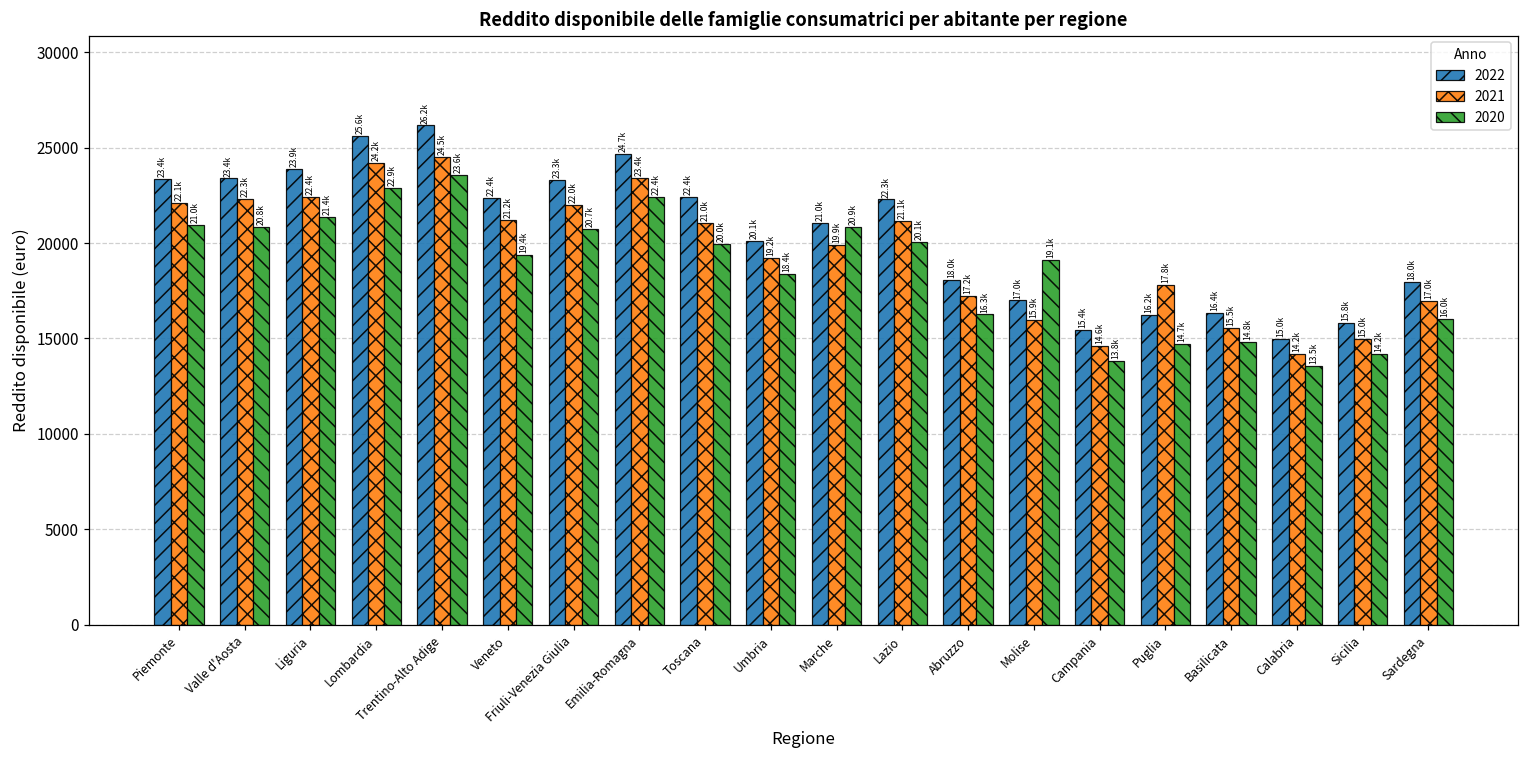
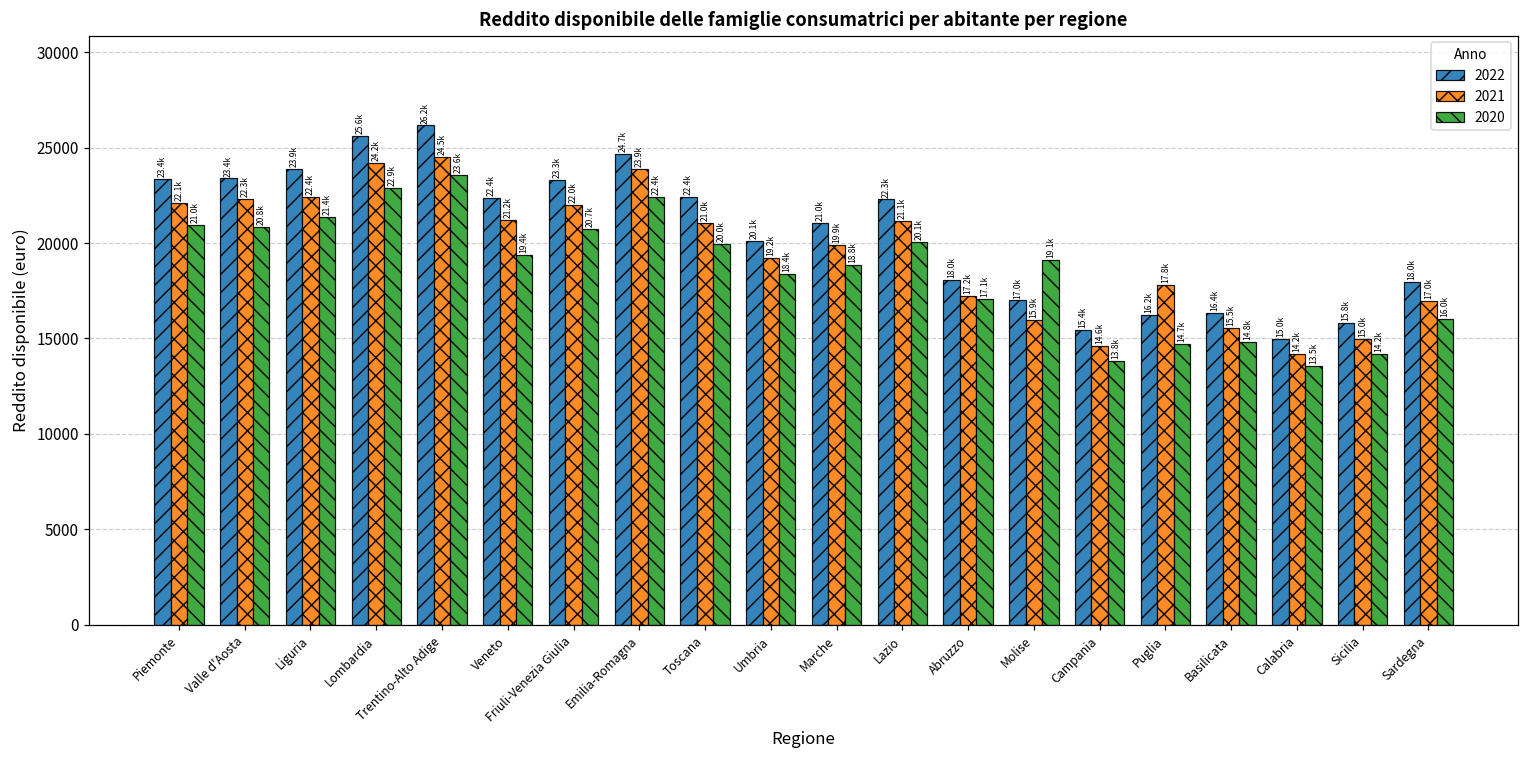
2021, Emilia-Romagna: 23.4k -> 23.9k
2020, Marche: 20.9k -> 18.8k
2020, Abruzzo: 16.3k -> 17.1k
